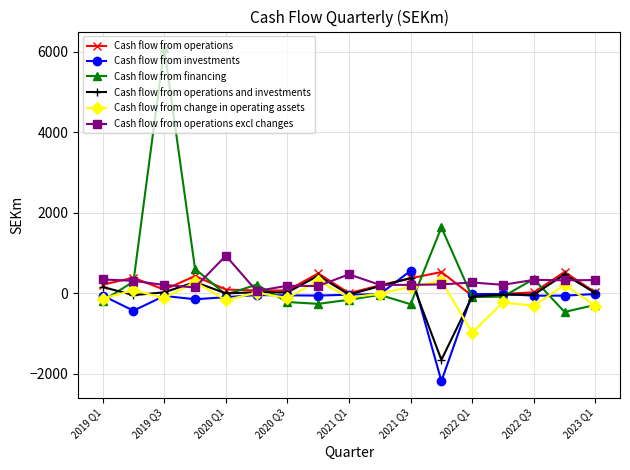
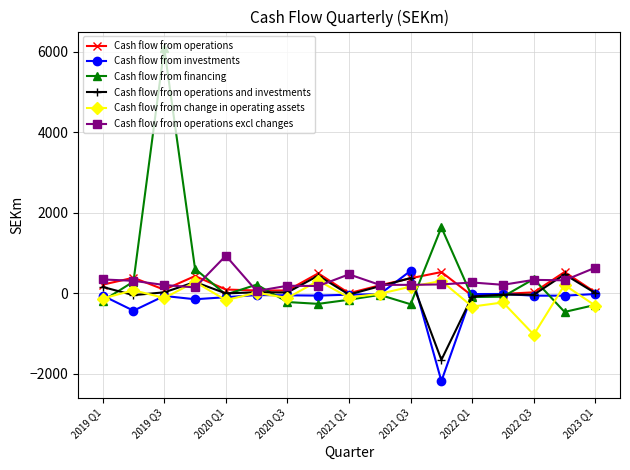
Cash flow from change in operating assets, 2022 Q1: -1000 -> -300
Cash flow from change in operating assets, 2022 Q3: -300 -> -1000
Cash flow from operations excl changes, 2023 Q1: 300 -> 600
